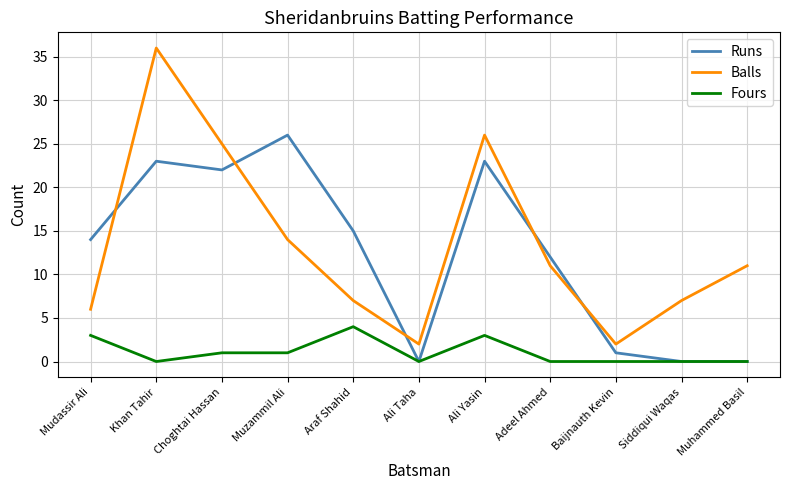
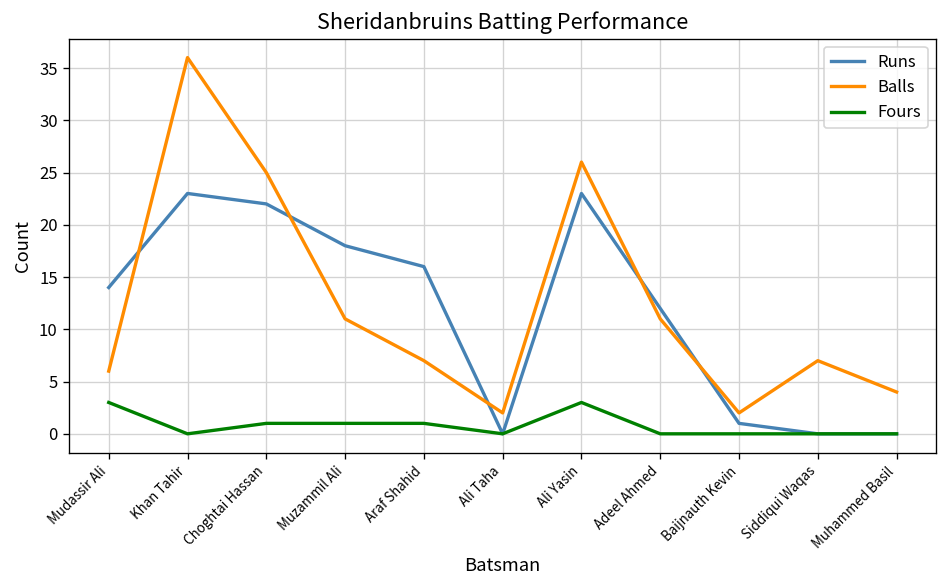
Runs, Muzammil Ali: 26 -> 18
Balls, Muzammil Ali: 14 -> 11
Runs, Araf Shahid: 15 -> 16
Fours, Araf Shahid: 4 -> 1
Balls, Muhammed Basil: 11 -> 4
